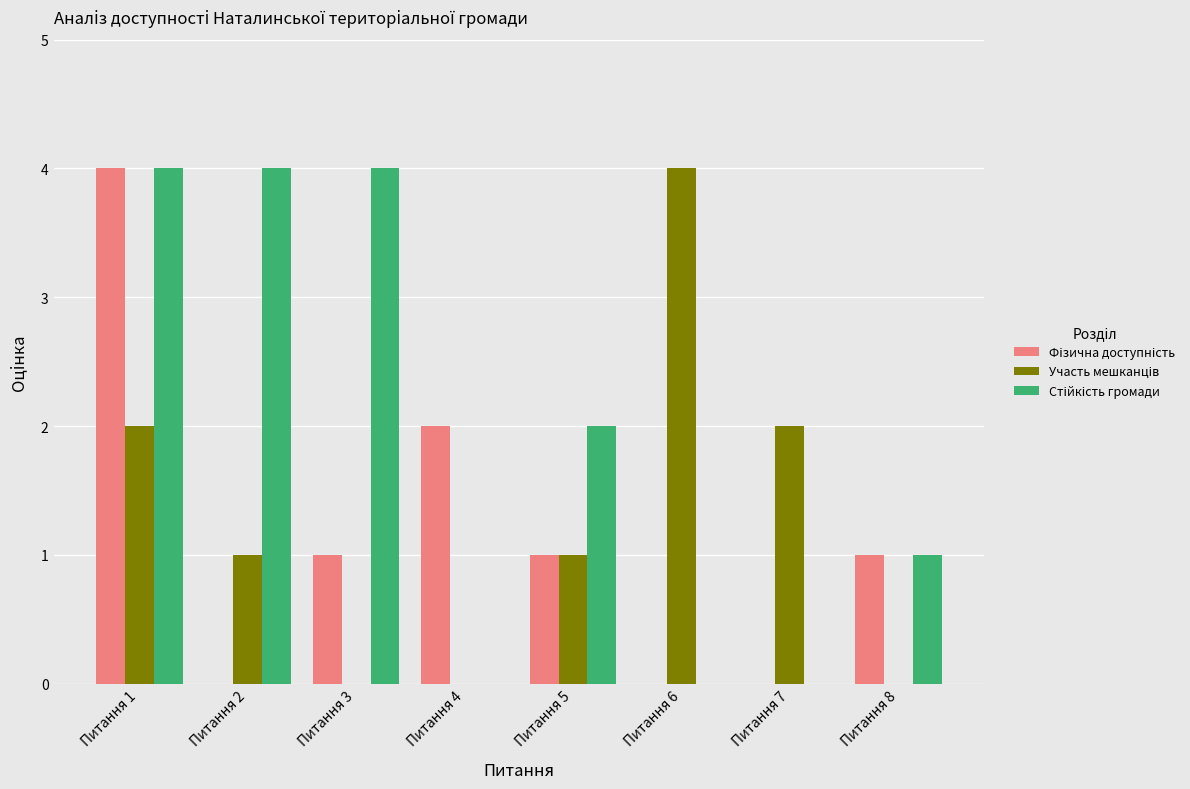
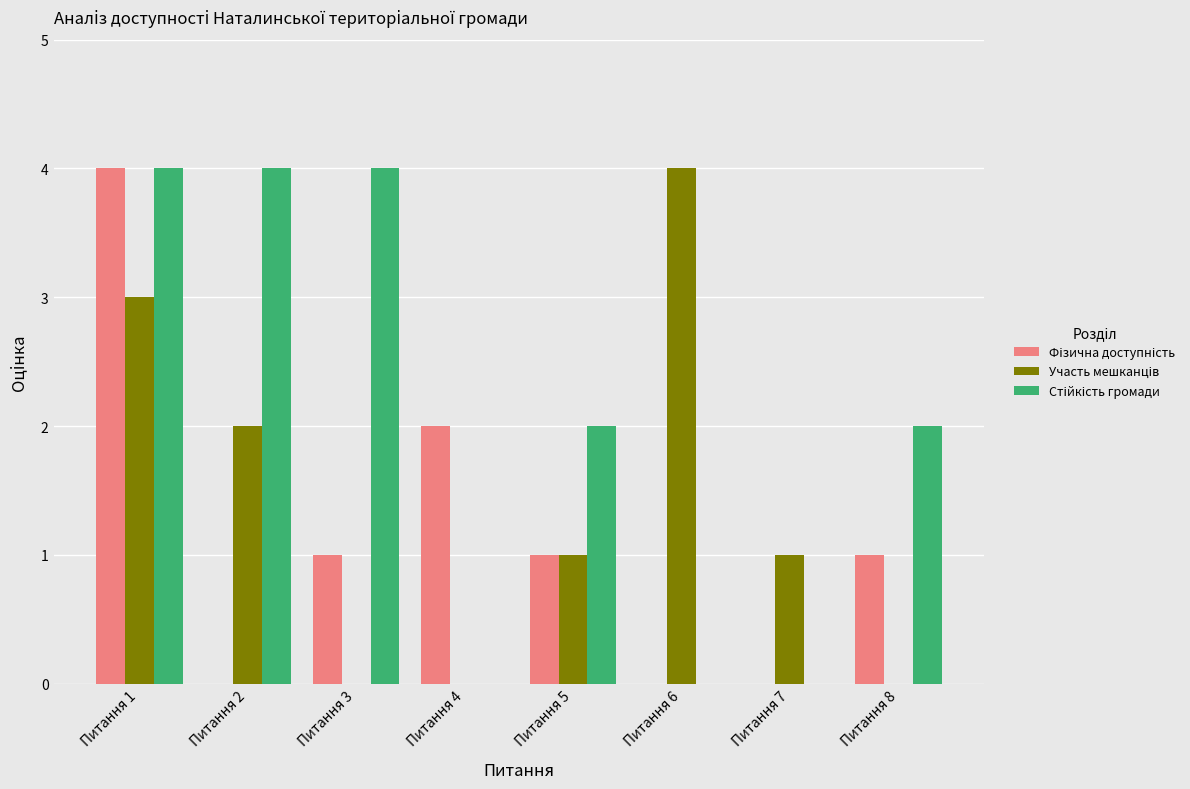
Участь мешканців, Питання 1: 2 -> 3
Участь мешканців, Питання 2: 1 -> 2
Участь мешканців, Питання 7: 2 -> 1
Стійкість громади, Питання 8: 1 -> 2
